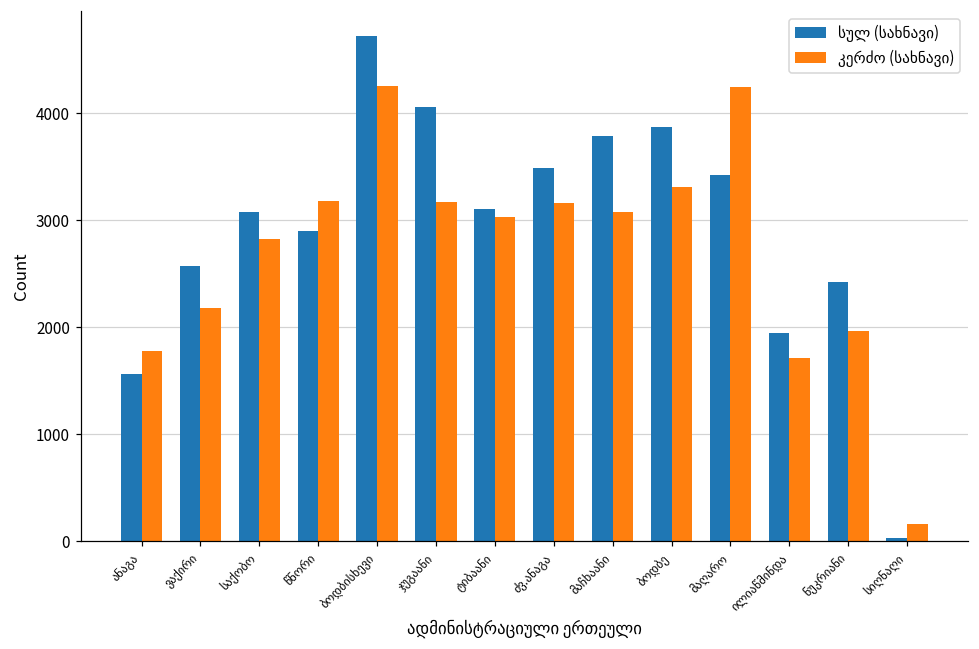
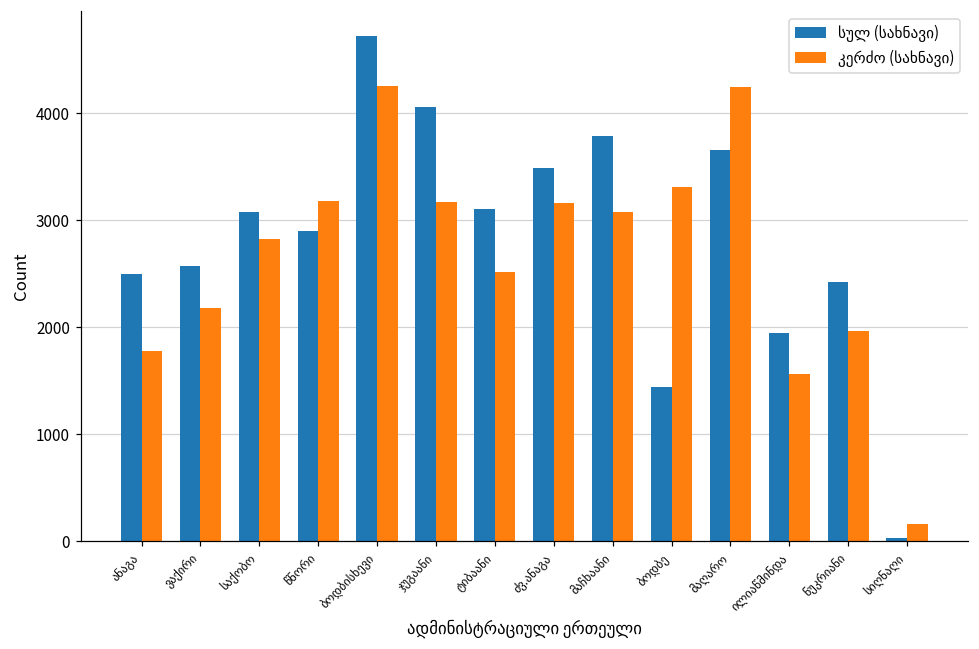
სულ (სახნავი), ანაგა: 1600 -> 2500
კერძო (სახნავი), ტიბაანი: 3000 -> 2500
სულ (სახნავი), ბოდბე: 3900 -> 1400
სულ (სახნავი), მაღარო: 3400 -> 3700
კერძო (სახნავი), ილიაწმინდა: 1700 -> 1600
